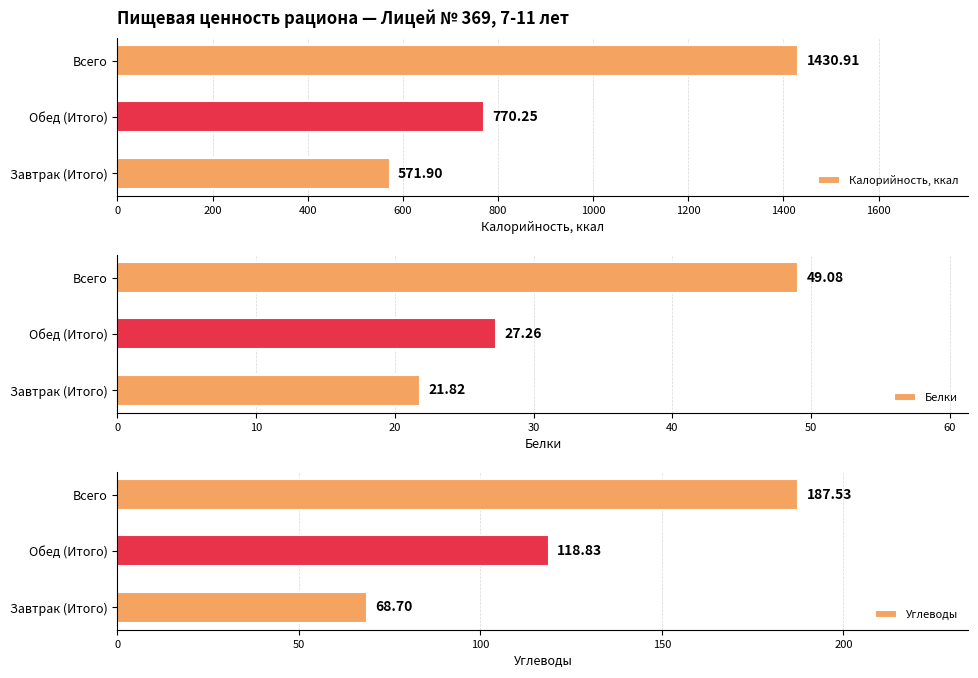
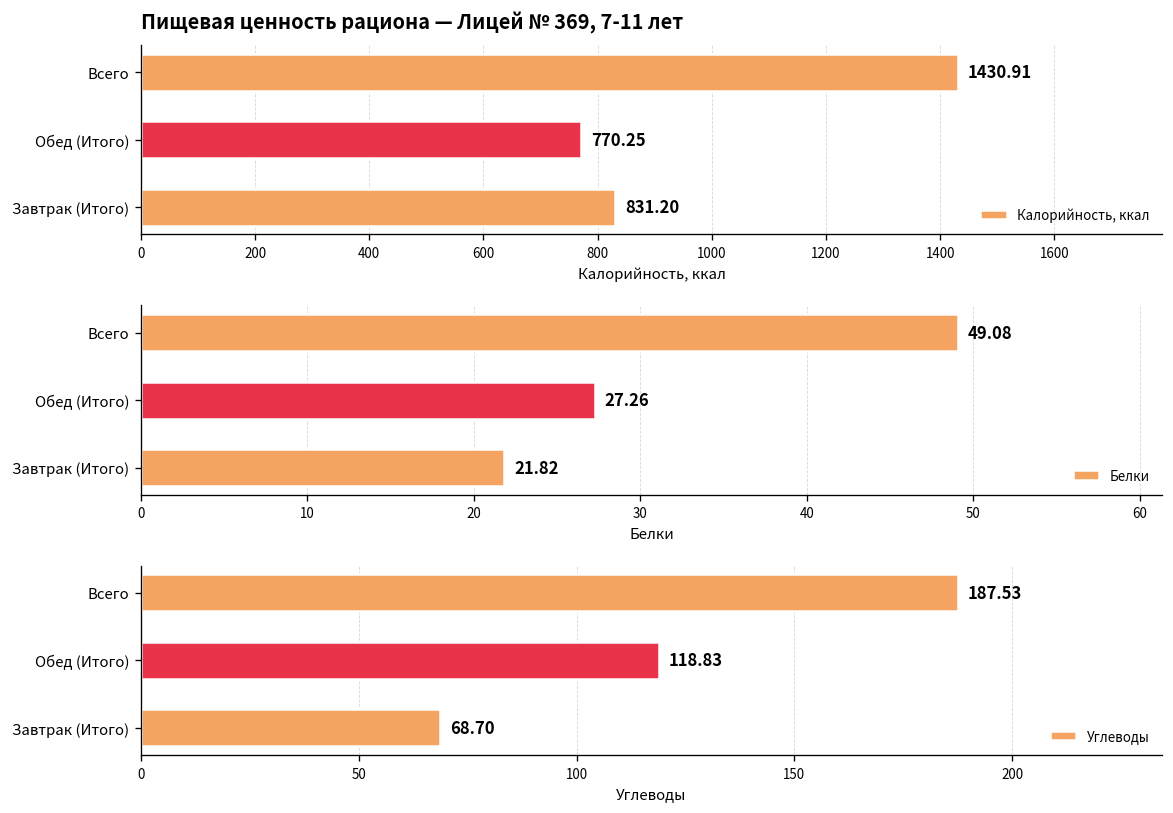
Пищевая ценность рациона — Лицей № 369, 7-11 лет, Завтрак (Итого): 571.90 -> 831.20
